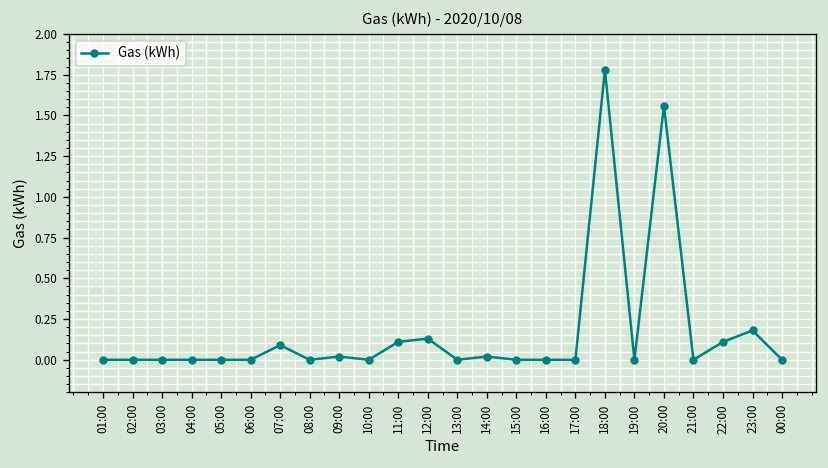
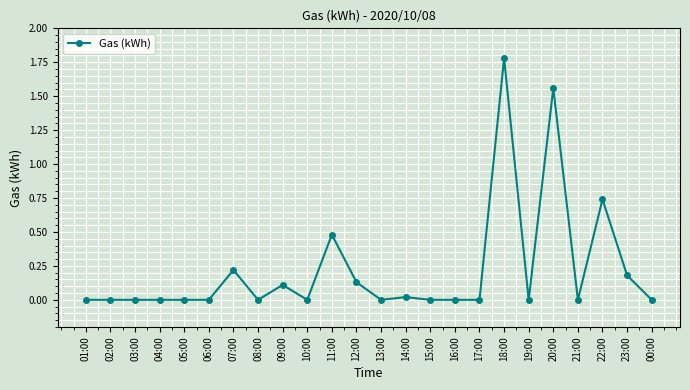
07:00: 0.09 -> 0.22
09:00: 0.02 -> 0.11
11:00: 0.11 -> 0.48
22:00: 0.11 -> 0.74
